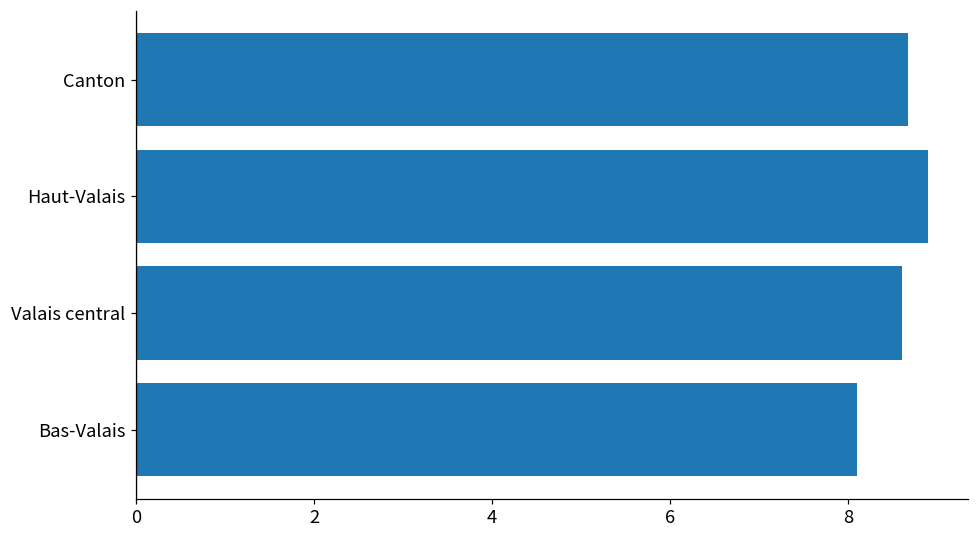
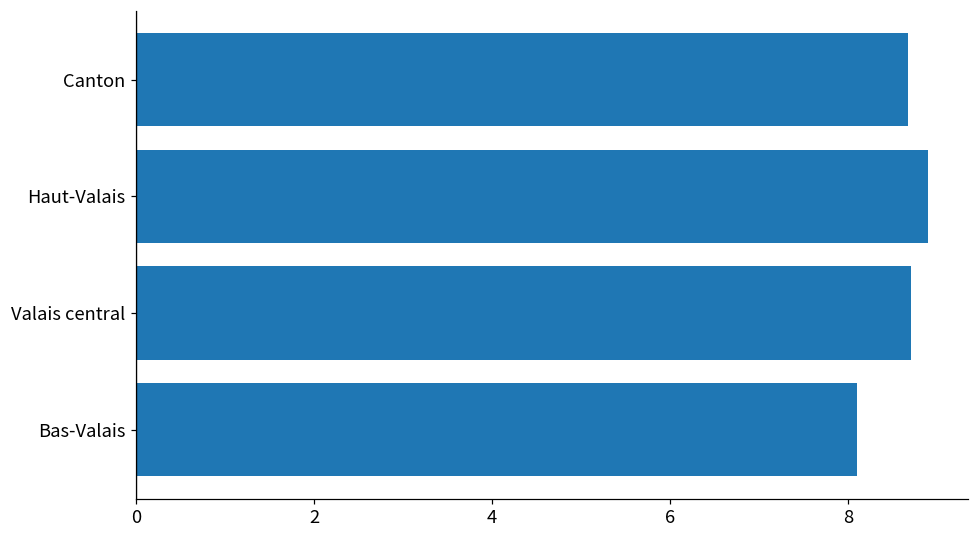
Valais central: 8.6 -> 8.7
